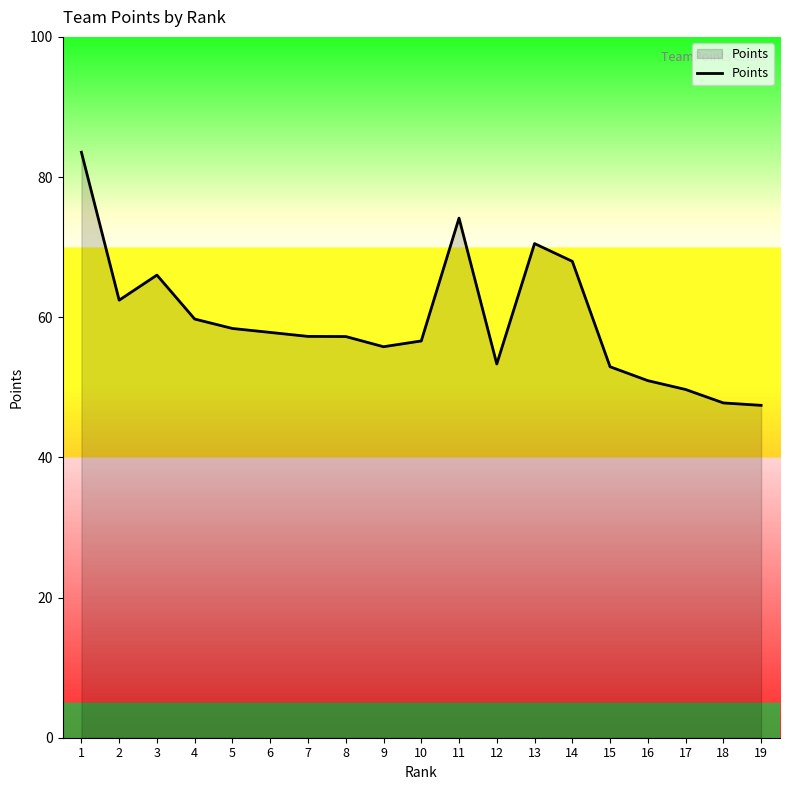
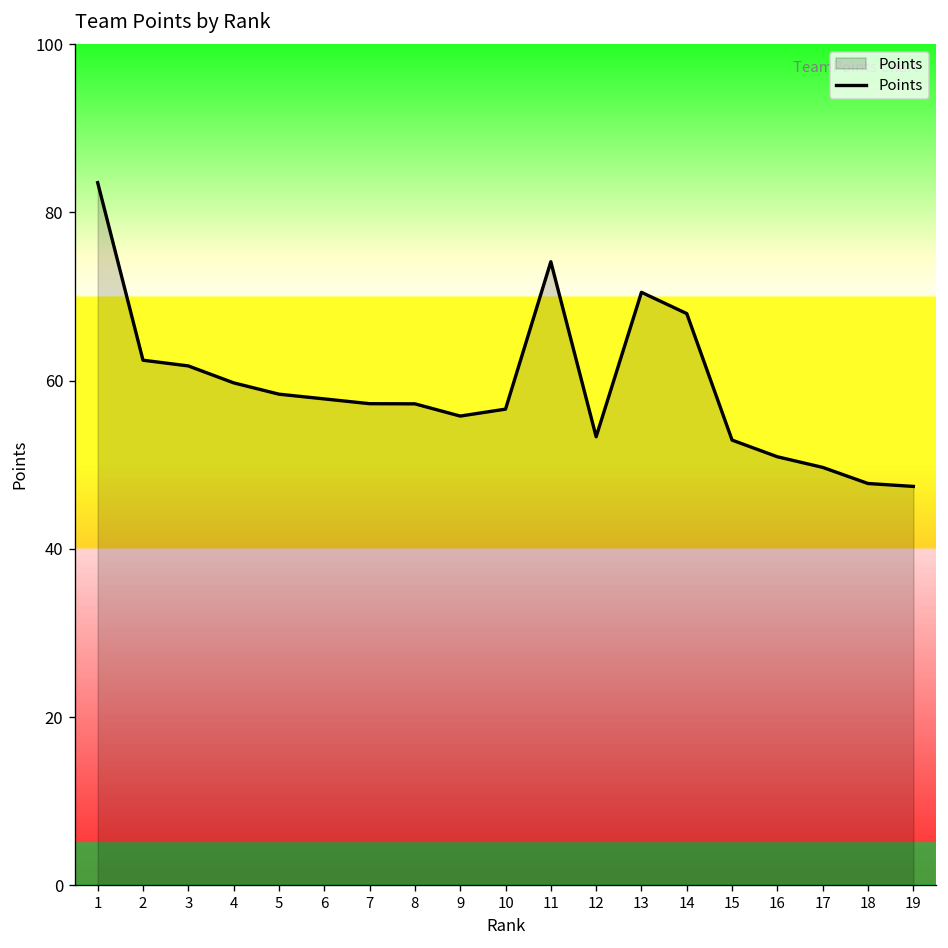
3: 66 -> 62
